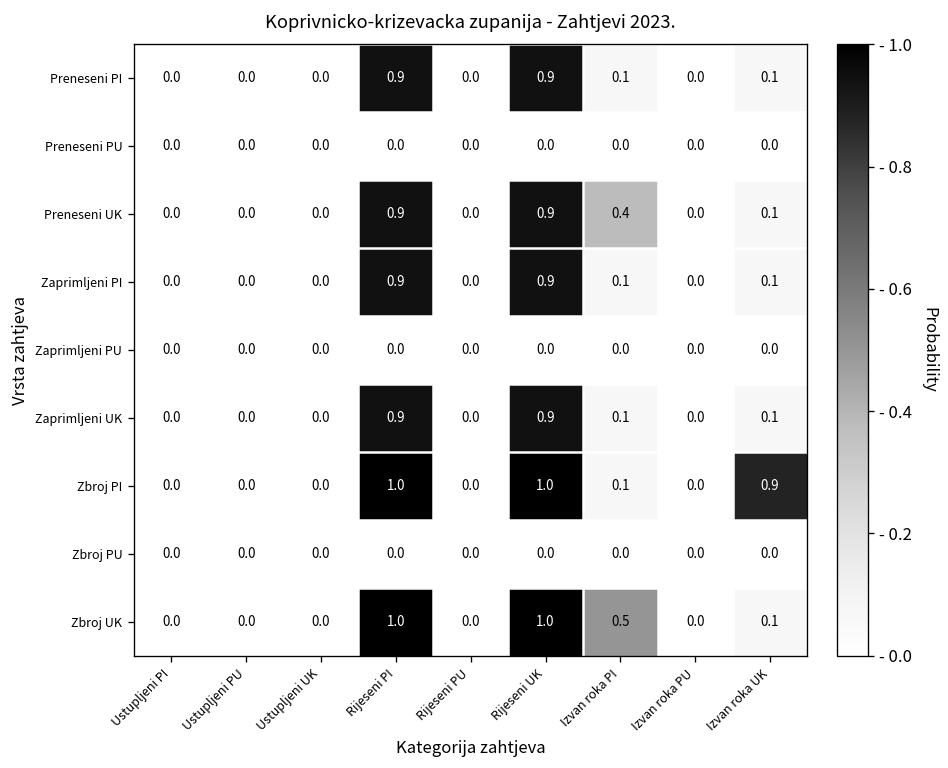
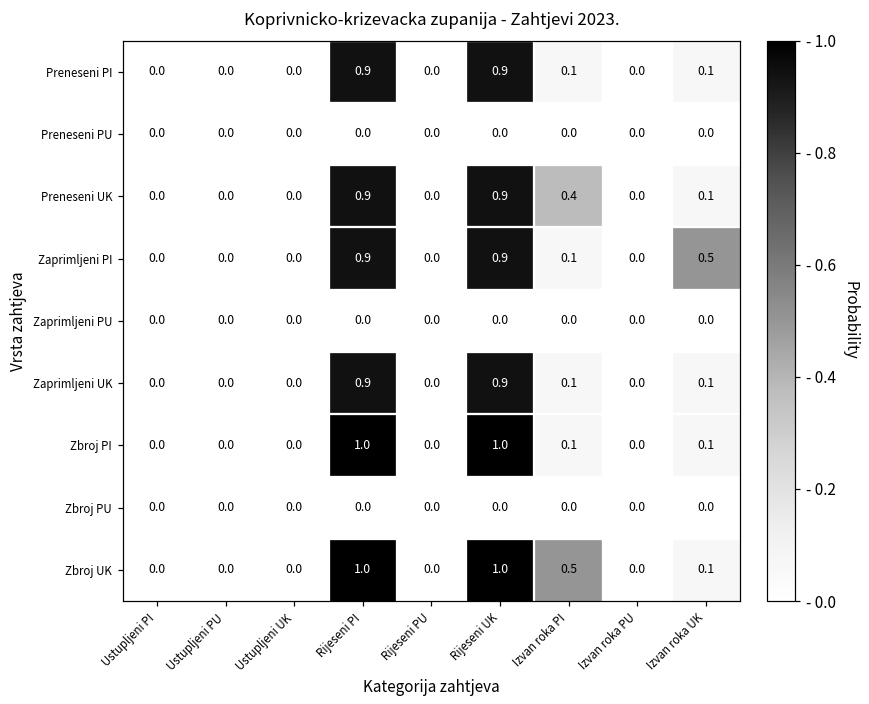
Zaprimljeni PI, Izvan roka UK: 0.1 -> 0.5
Zbroj PI, Izvan roka UK: 0.9 -> 0.1
